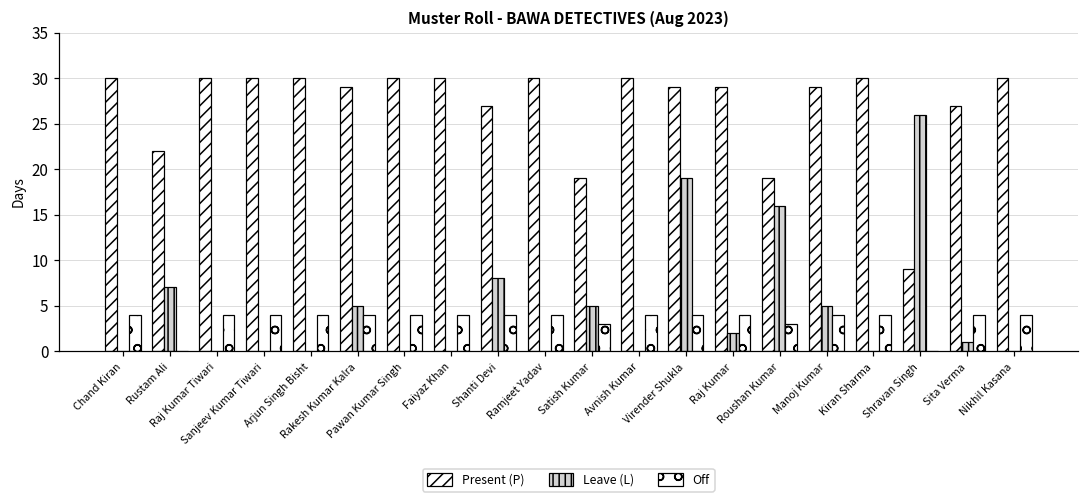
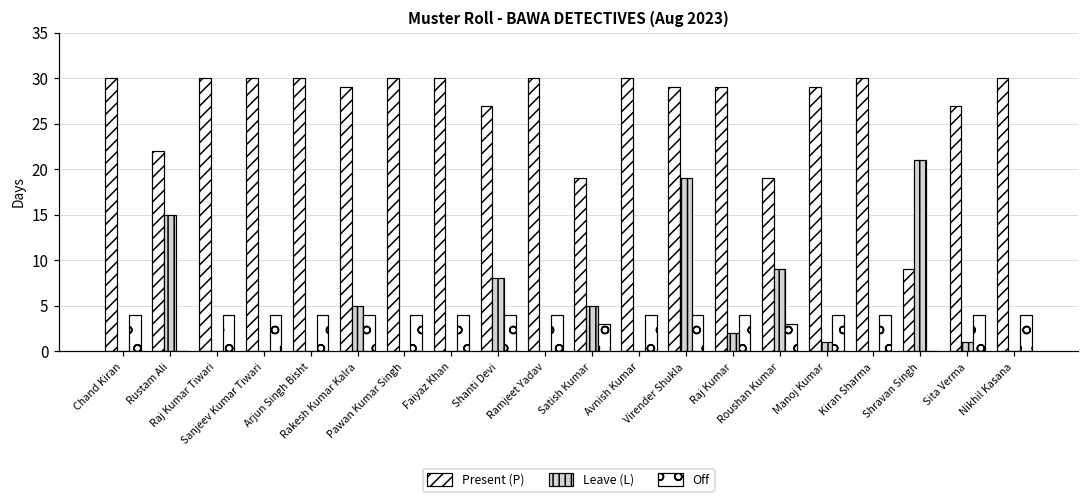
Leave (L), Rustam Ali: 7 -> 15
Leave (L), Roushan Kumar: 16 -> 9
Leave (L), Manoj Kumar: 5 -> 1
Leave (L), Shravan Singh: 26 -> 21
